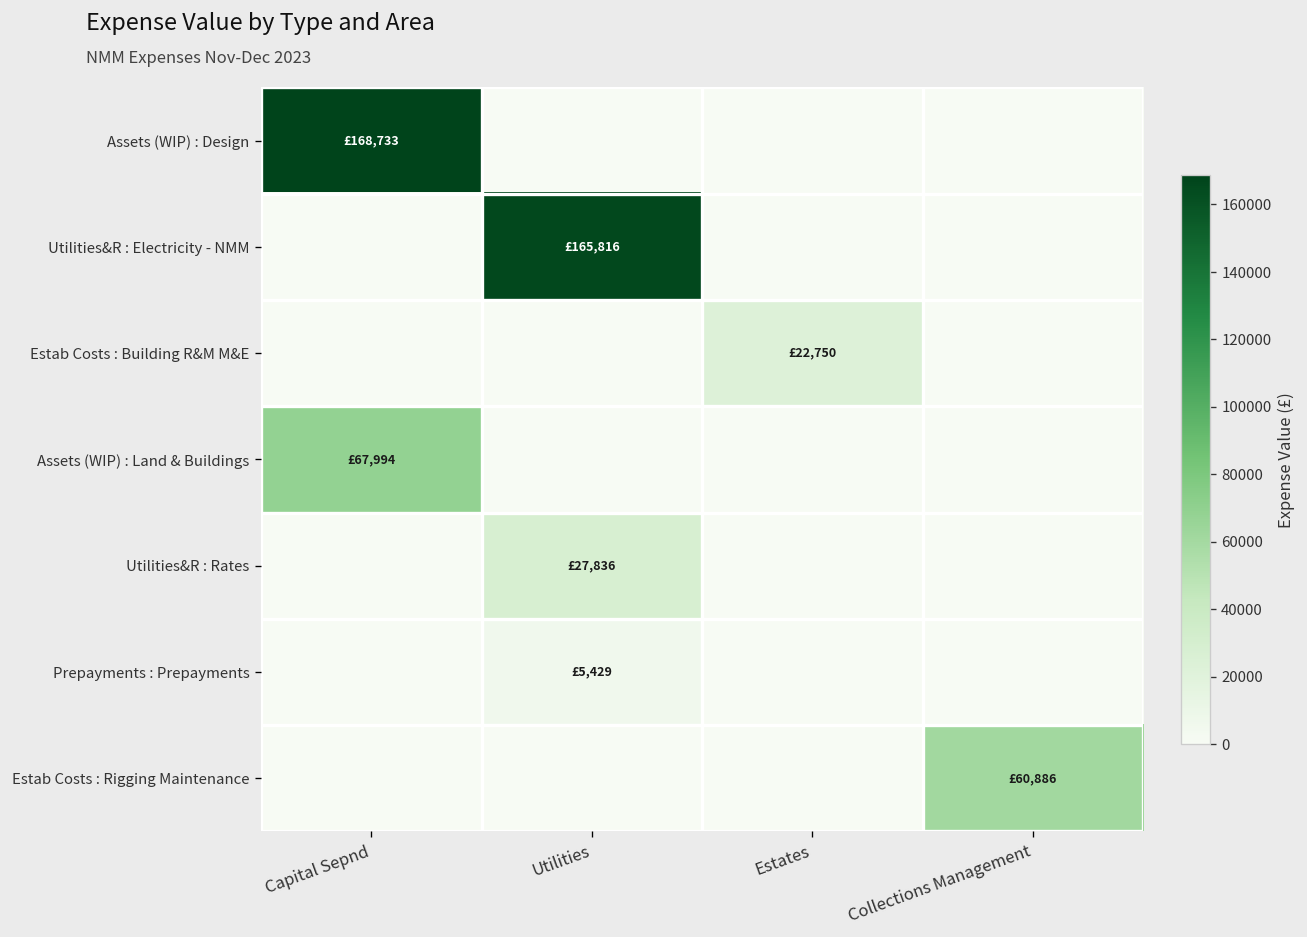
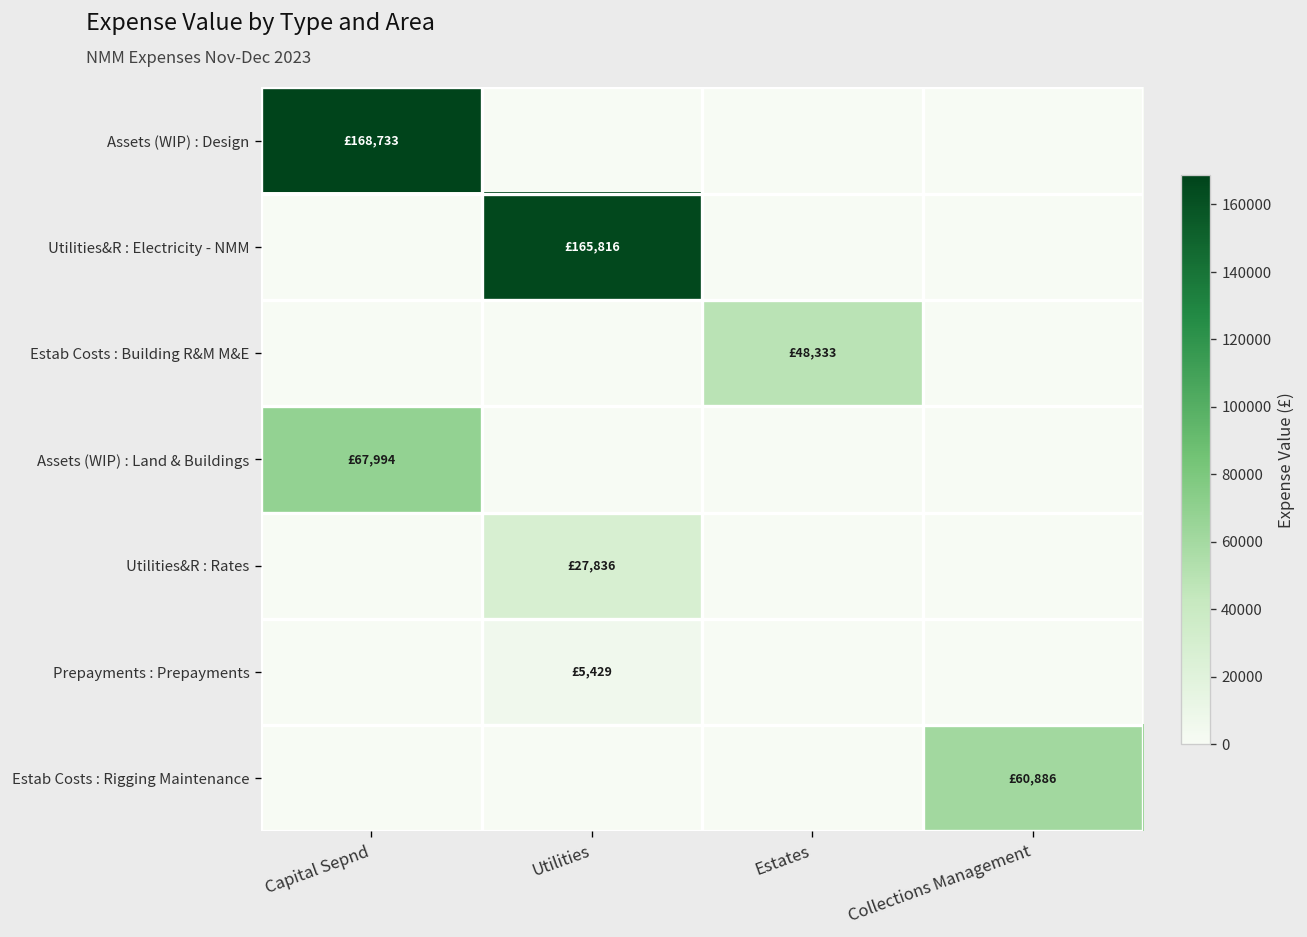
Estab Costs : Building R&M M&E, Estates: £22,750 -> £48,333
